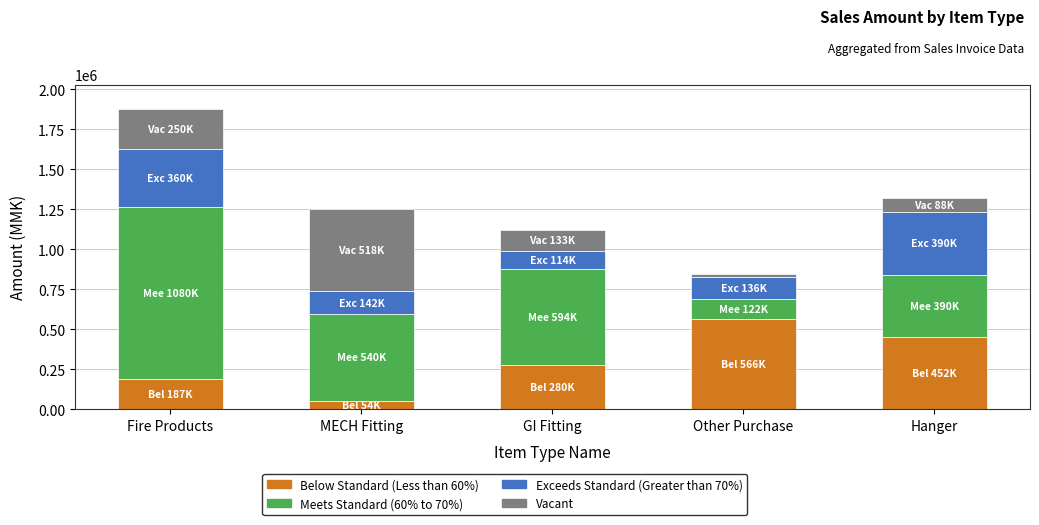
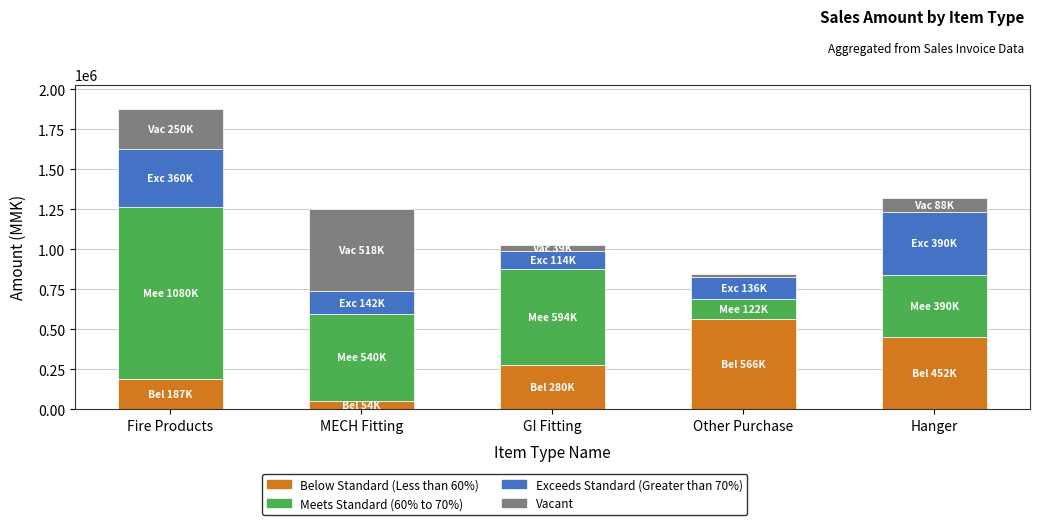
Vacant, GI Fitting: 133K -> 39K
